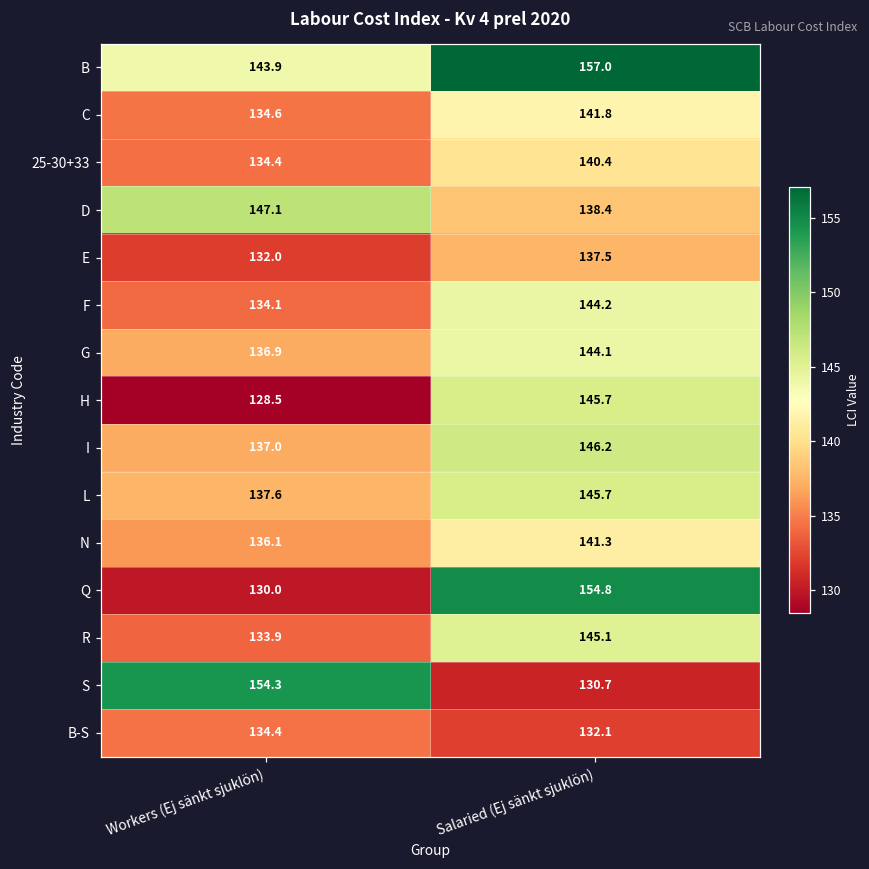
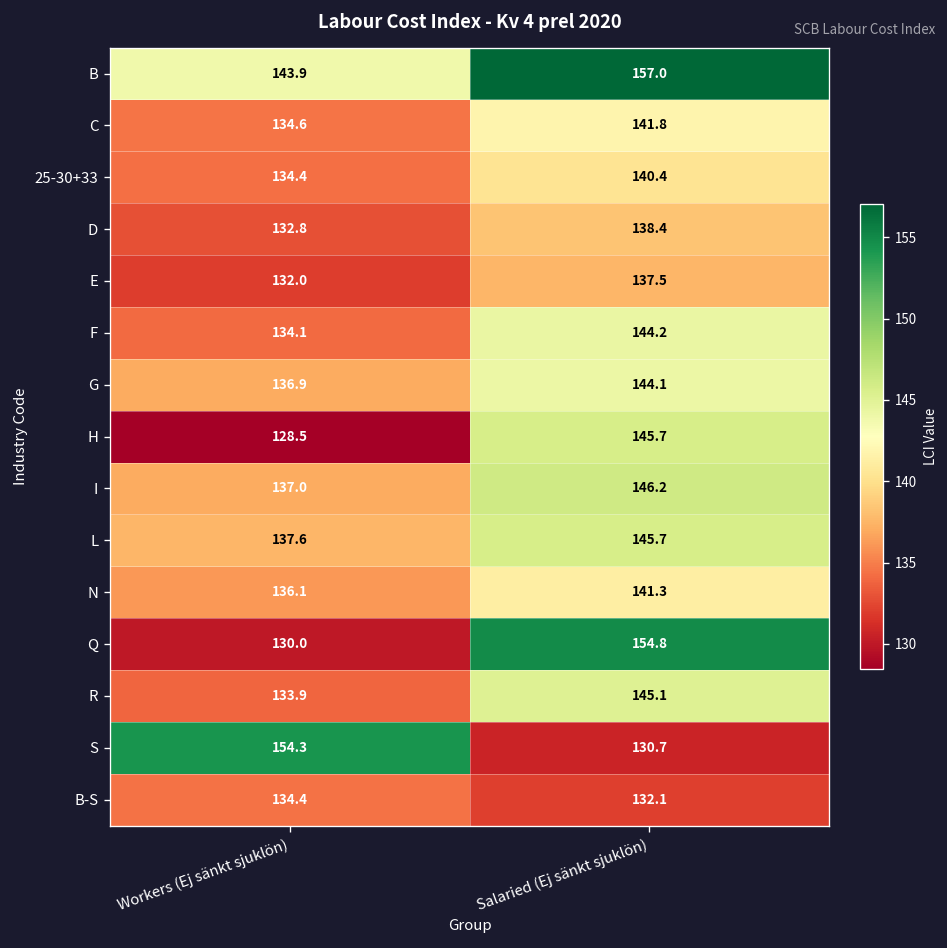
D, Workers (Ej sänkt sjuklön): 147.1 -> 132.8
